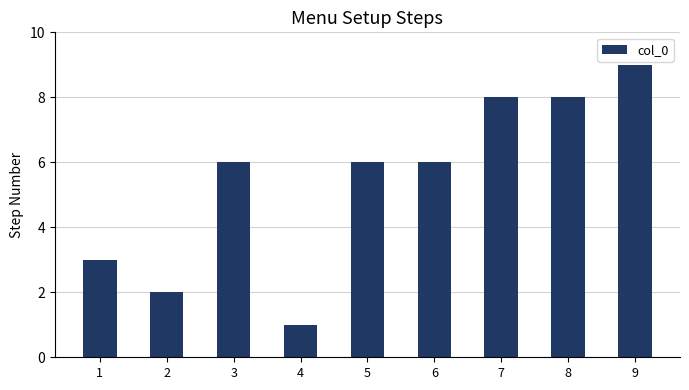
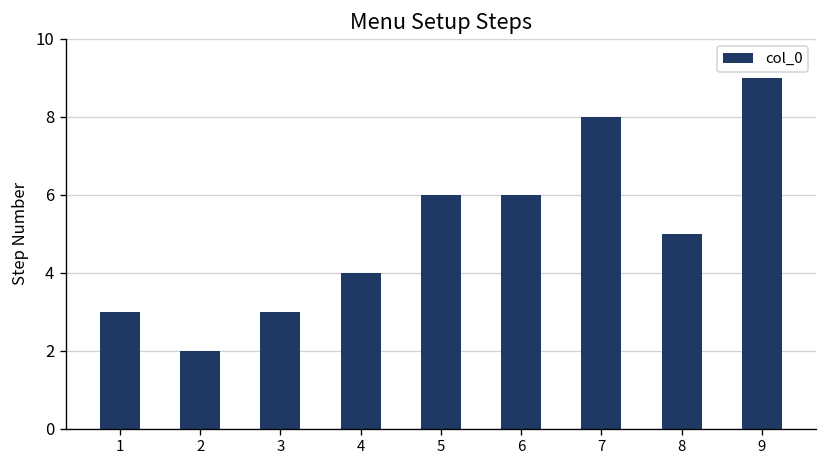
3: 6 -> 3
4: 1 -> 4
8: 8 -> 5
